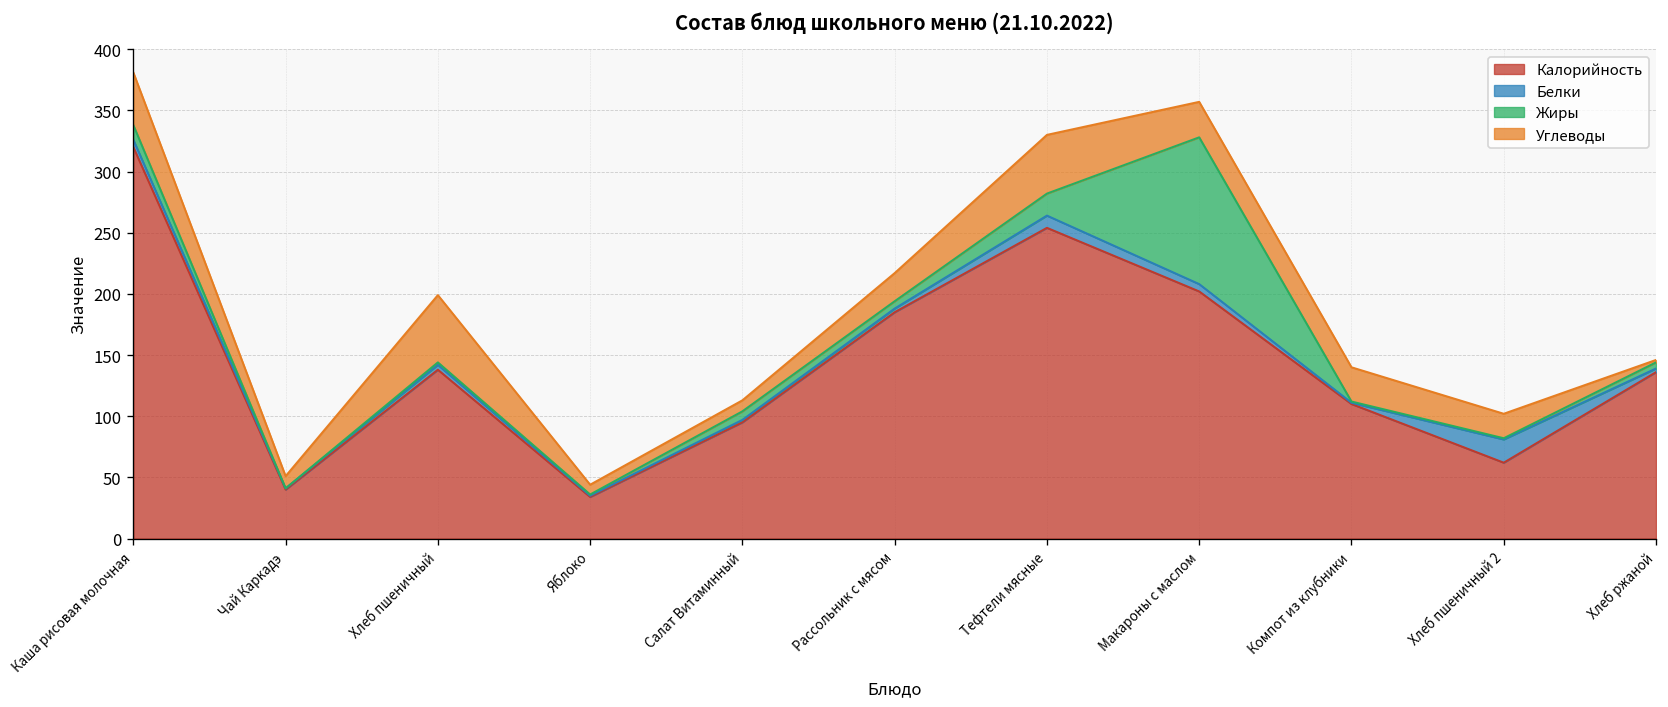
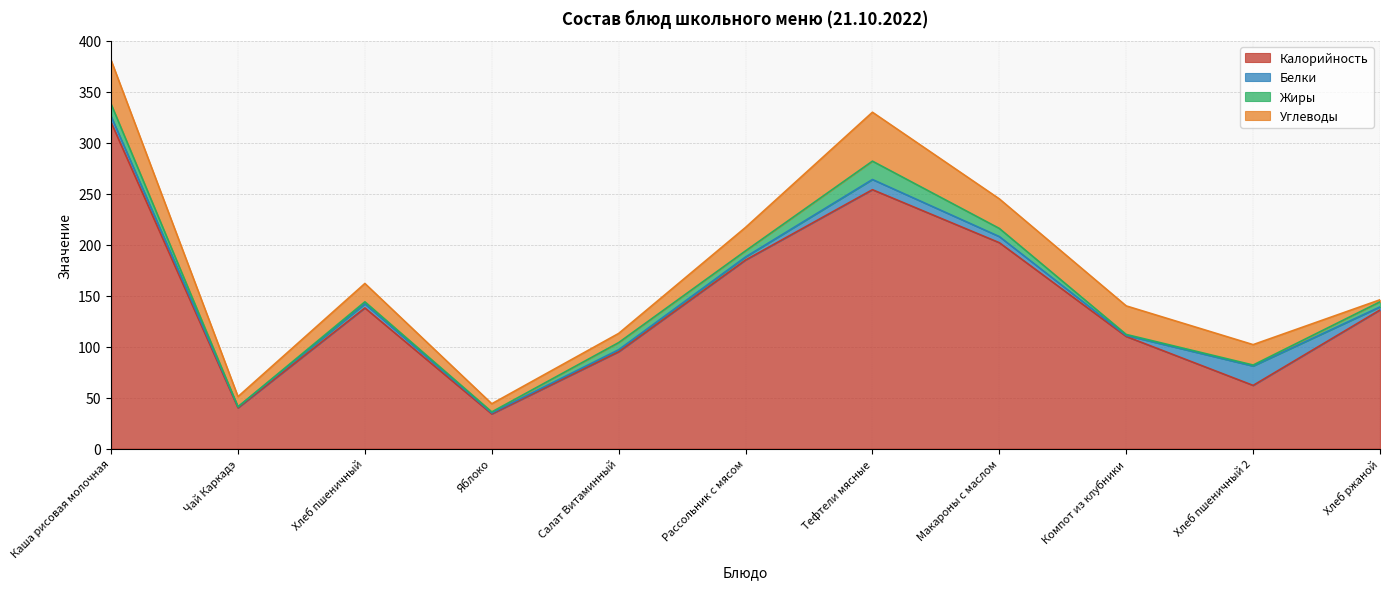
Углеводы, Хлеб пшеничный: 55 -> 18
Жиры, Макароны с маслом: 120 -> 8
